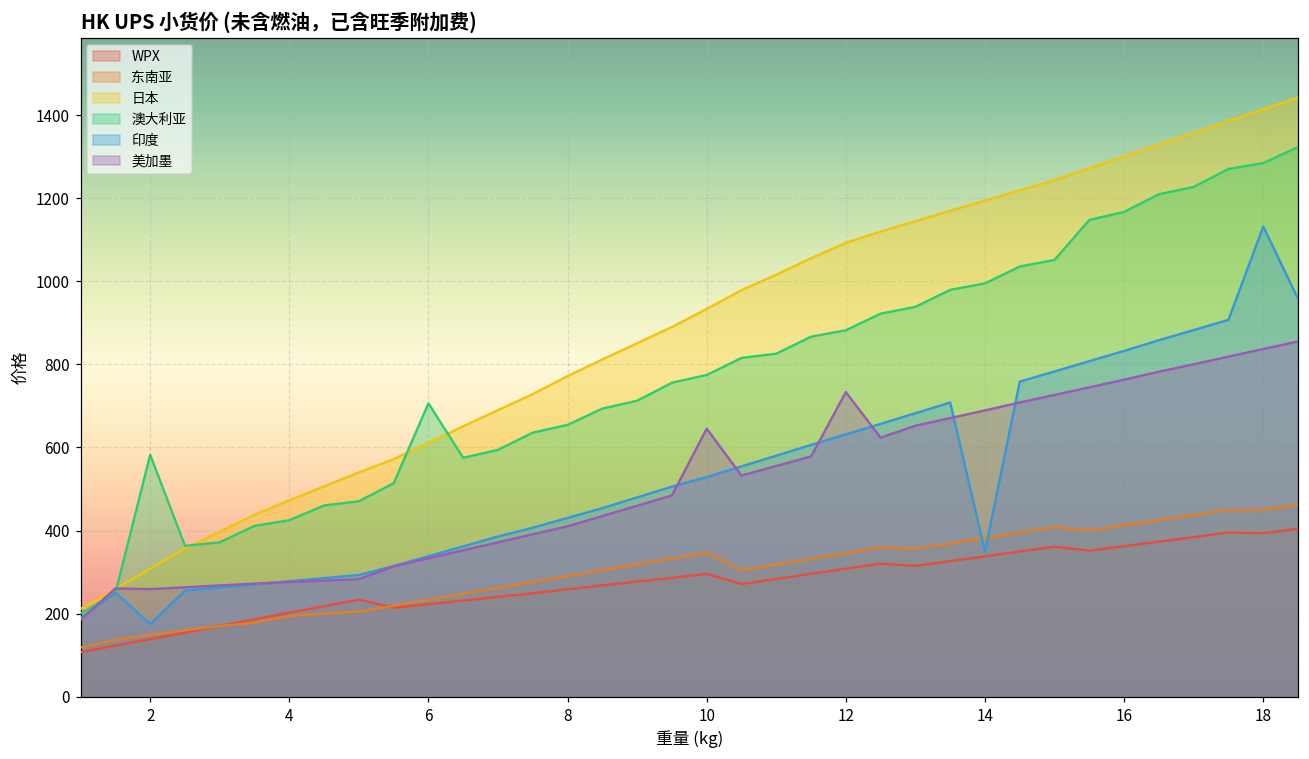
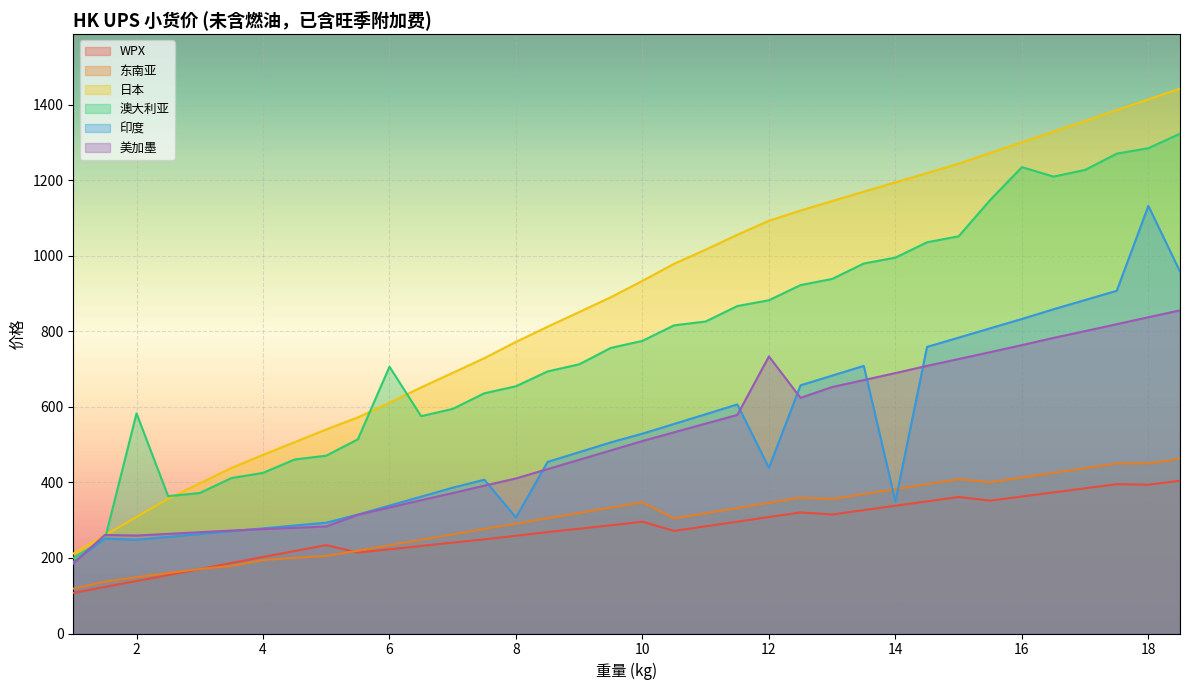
印度, 2: 180 -> 250
印度, 8: 430 -> 310
美加墨, 10: 650 -> 510
印度, 12: 630 -> 440
澳大利亚, 16: 1170 -> 1230
